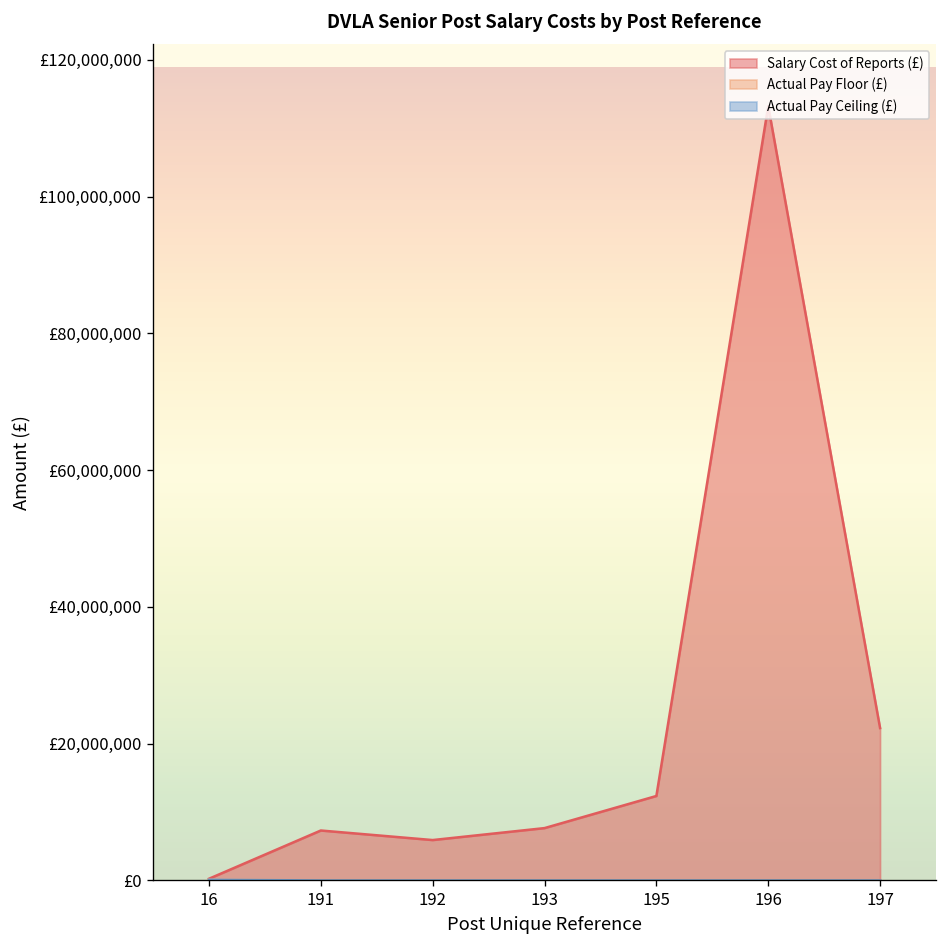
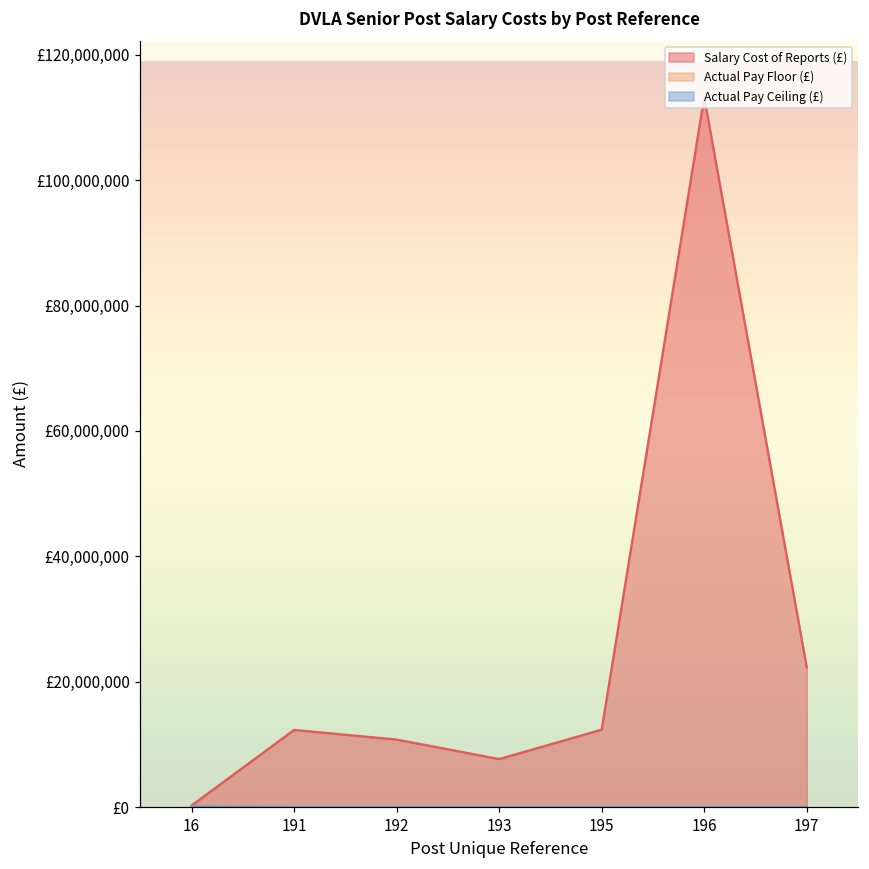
Salary Cost of Reports (£), 191: £7,000,000 -> £12,000,000
Salary Cost of Reports (£), 192: £6,000,000 -> £11,000,000
